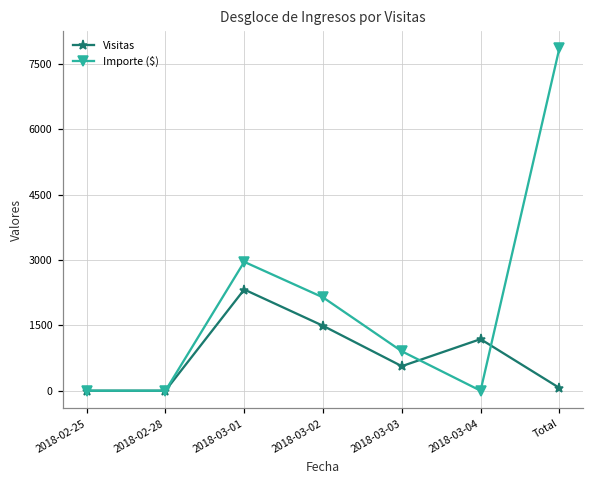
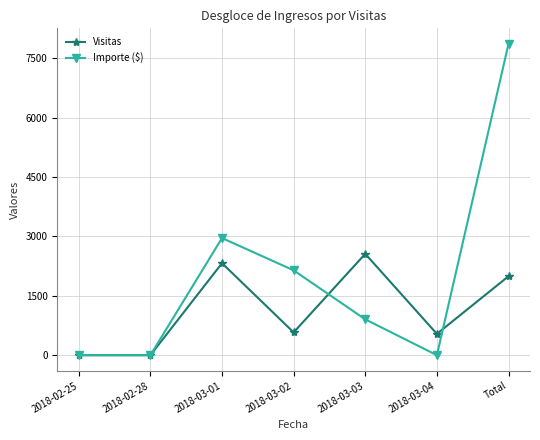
Visitas, 2018-03-02: 1500 -> 600
Visitas, 2018-03-03: 600 -> 2600
Visitas, 2018-03-04: 1200 -> 500
Visitas, Total: 100 -> 2000
